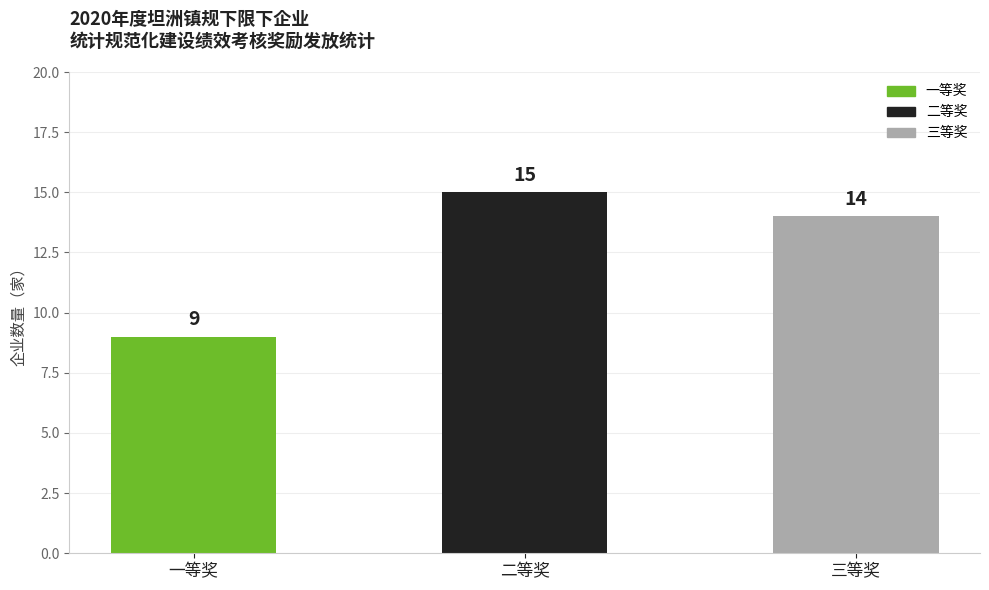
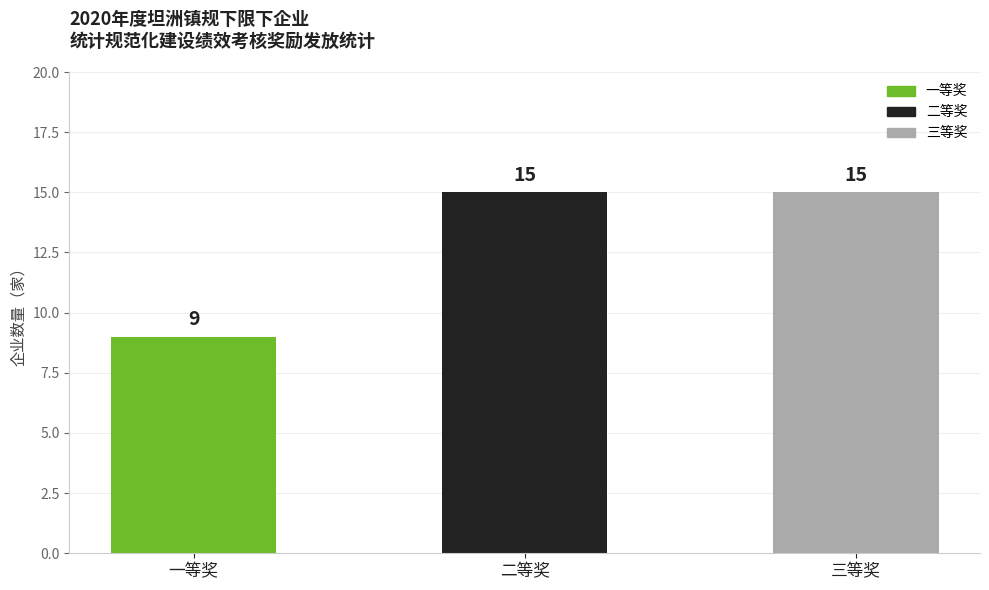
三等奖: 14 -> 15
